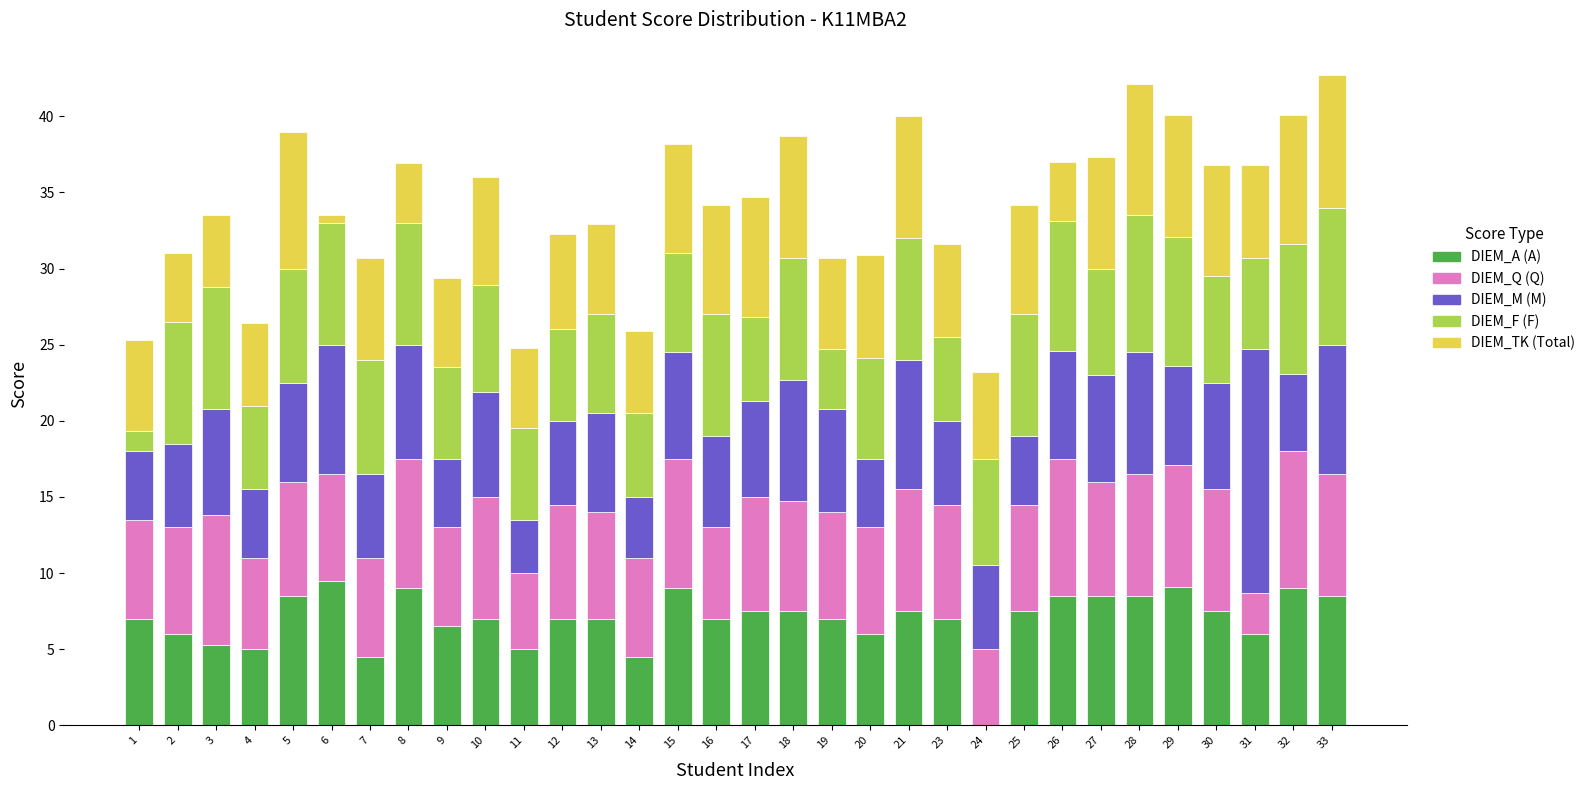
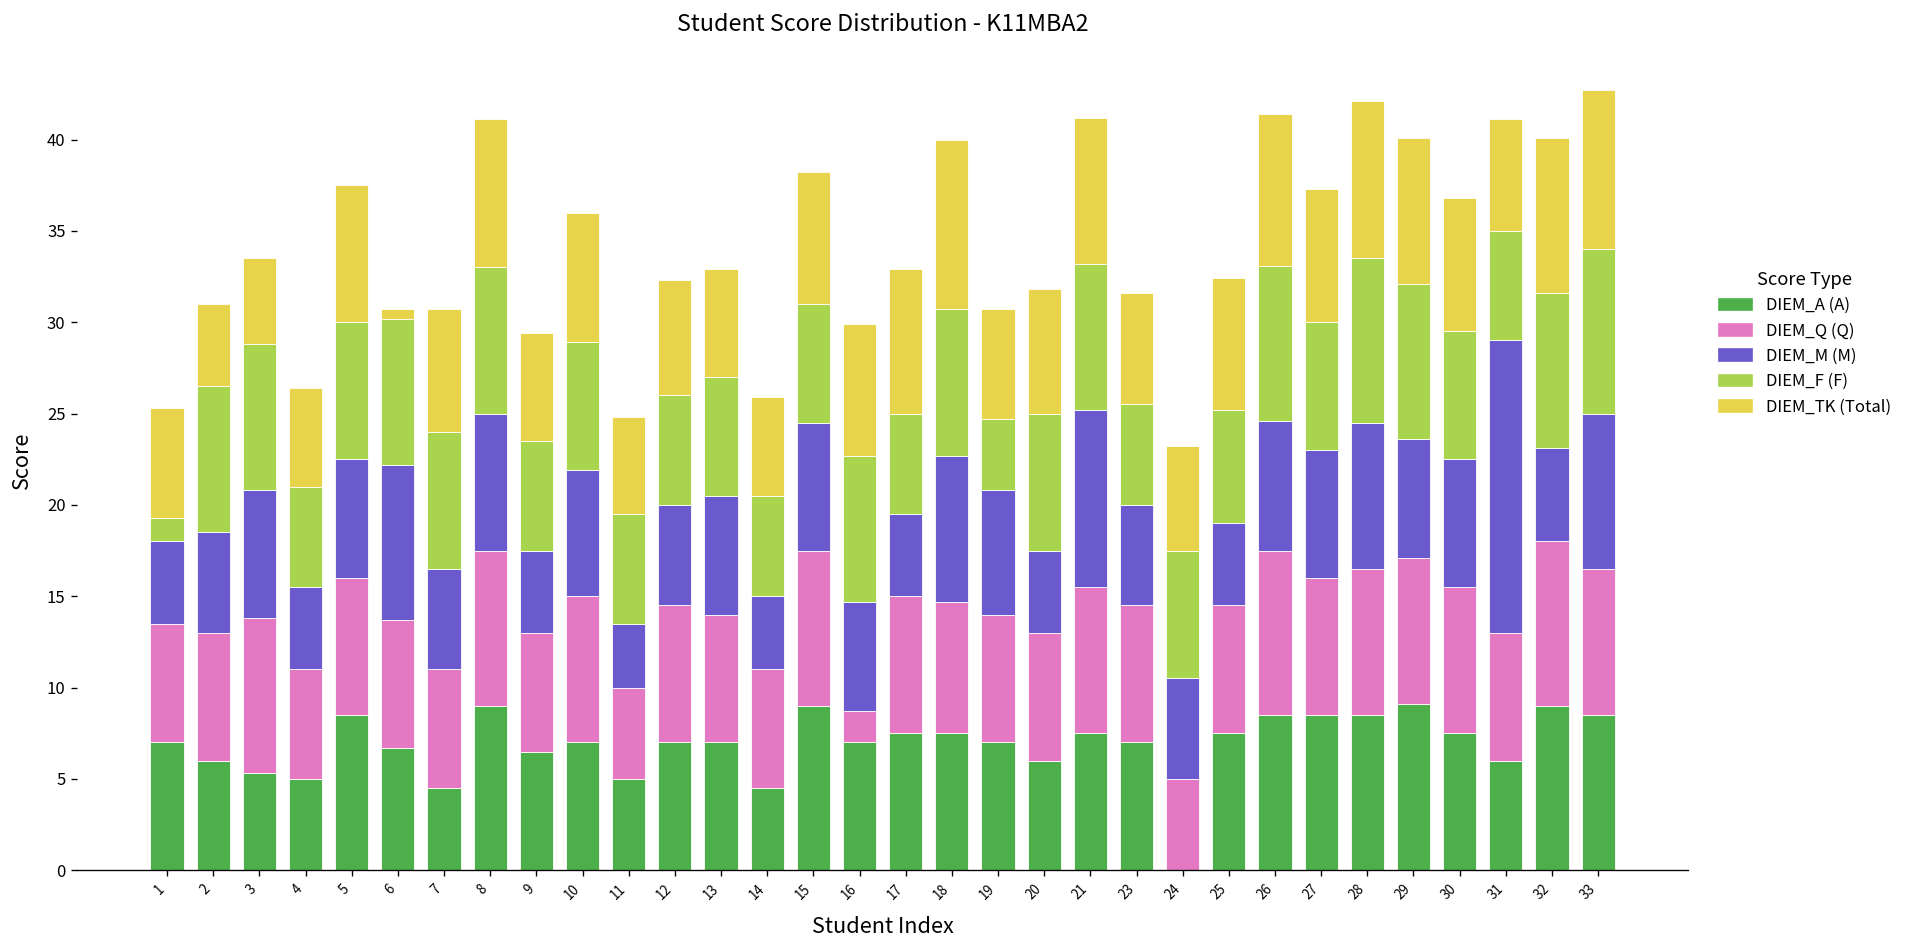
DIEM_TK (Total), 5: 9.0 -> 7.5
DIEM_A (A), 6: 9.5 -> 6.7
DIEM_TK (Total), 8: 3.9 -> 8.1
DIEM_Q (Q), 16: 6.0 -> 1.7
DIEM_M (M), 17: 6.3 -> 4.5
DIEM_TK (Total), 18: 8.0 -> 9.3
DIEM_F (F), 20: 6.6 -> 7.5
DIEM_M (M), 21: 8.5 -> 9.7
DIEM_F (F), 25: 8.0 -> 6.2
DIEM_TK (Total), 26: 3.9 -> 8.3
DIEM_Q (Q), 31: 2.7 -> 7.0
